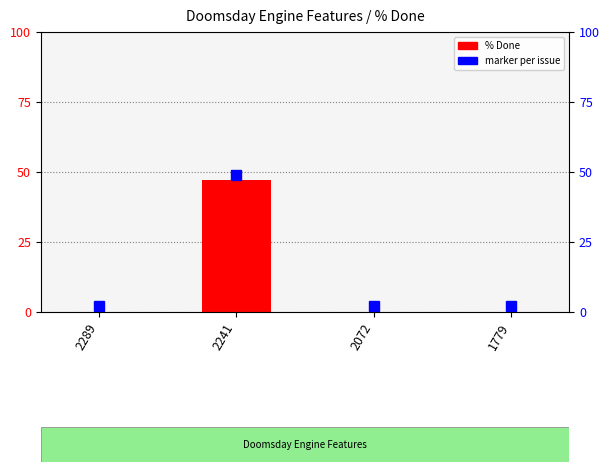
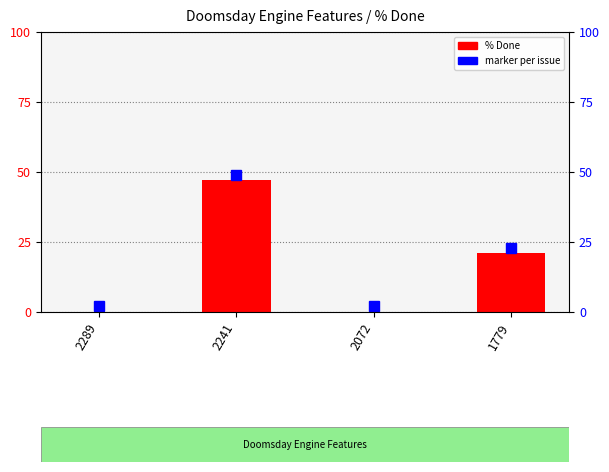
% Done, 1779: 0 -> 21
